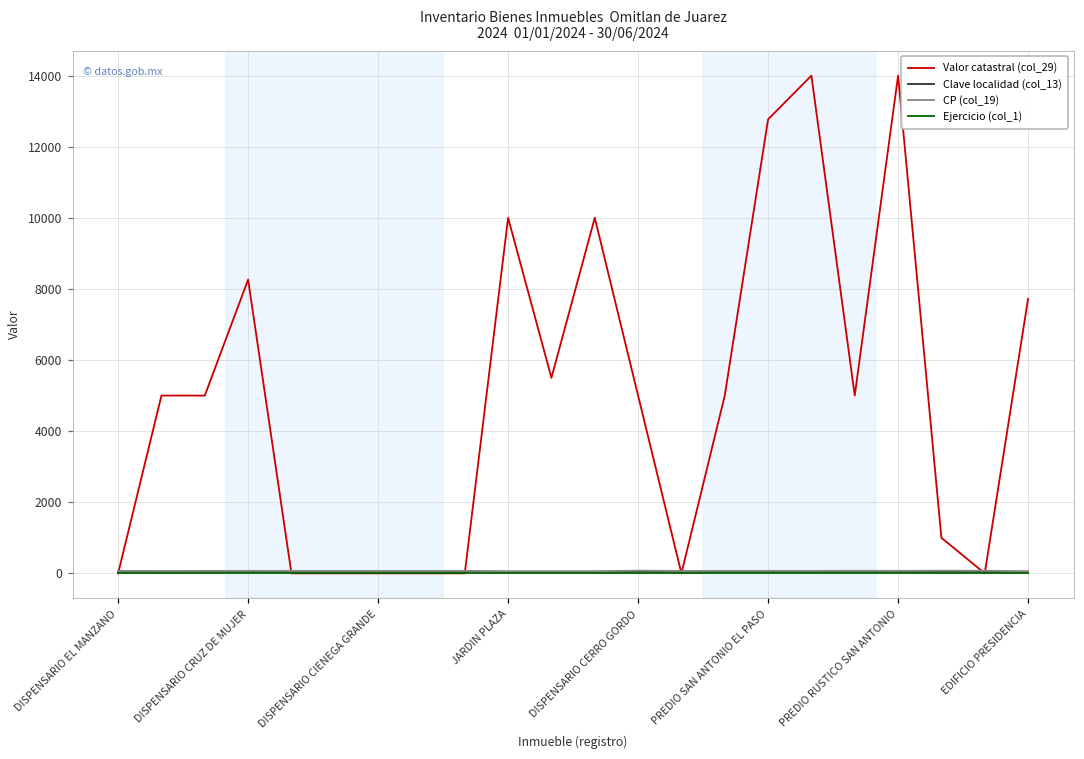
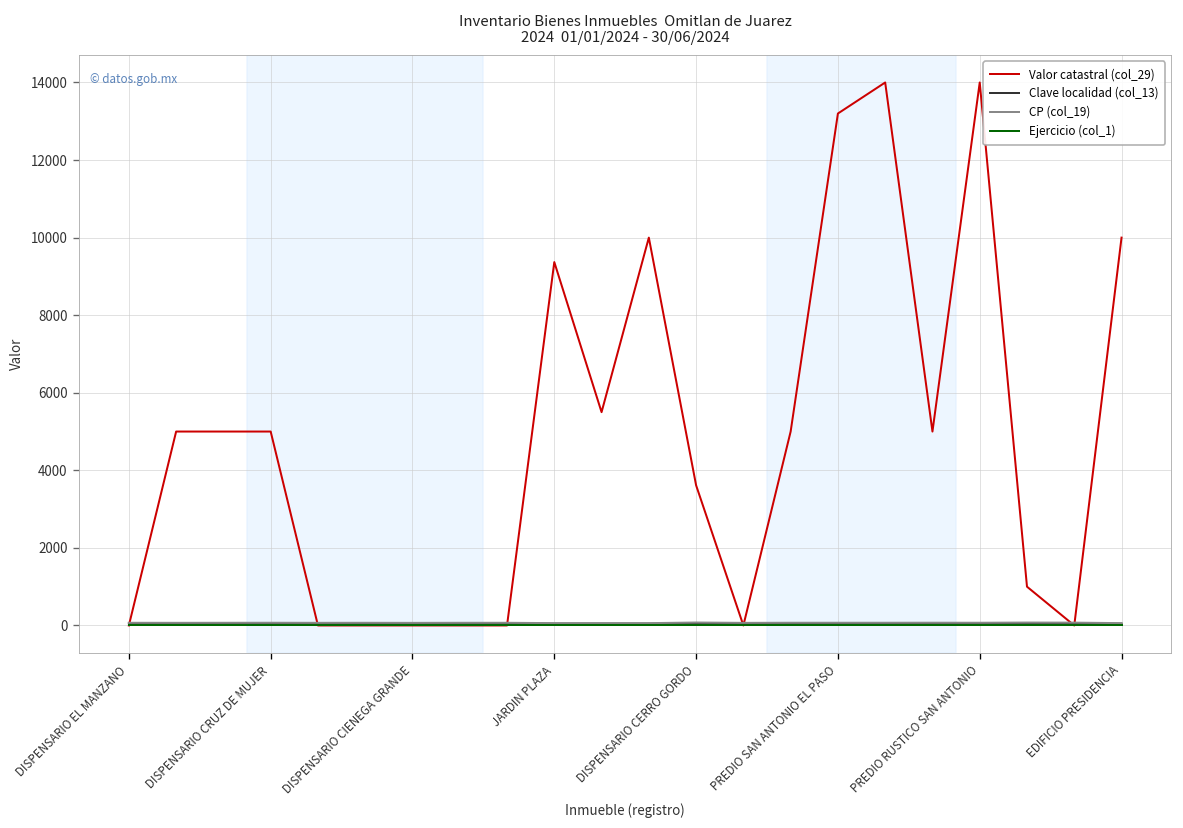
Valor catastral (col_29), DISPENSARIO CRUZ DE MUJER: 8300 -> 5000
Valor catastral (col_29), JARDIN PLAZA: 10000 -> 9400
Valor catastral (col_29), DISPENSARIO CERRO GORDO: 5000 -> 3600
Valor catastral (col_29), PREDIO SAN ANTONIO EL PASO: 12800 -> 13200
Valor catastral (col_29), EDIFICIO PRESIDENCIA: 7700 -> 10000
